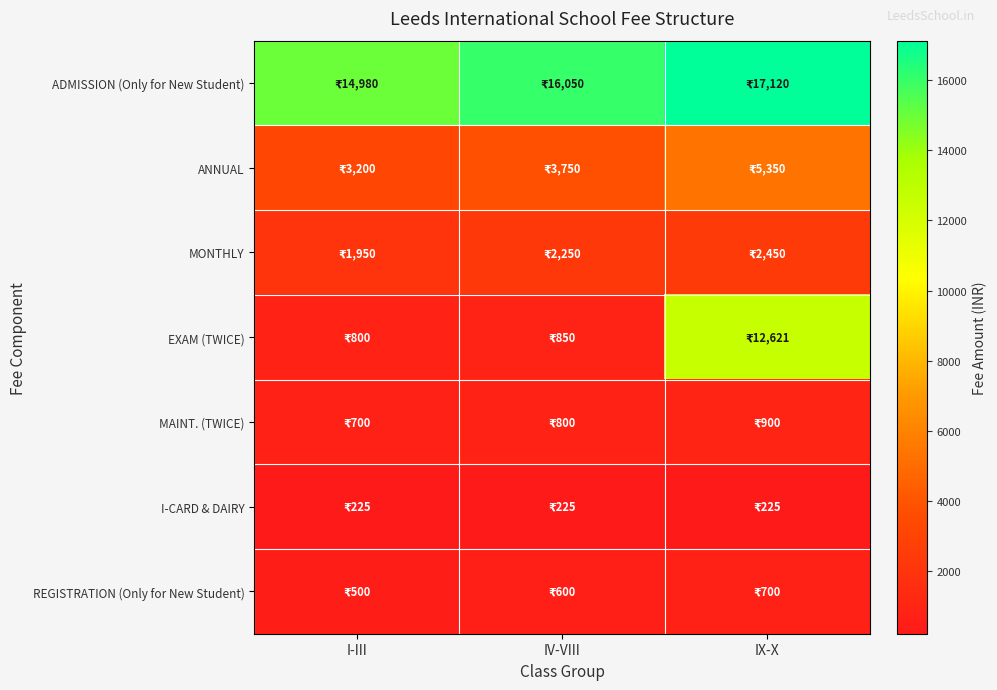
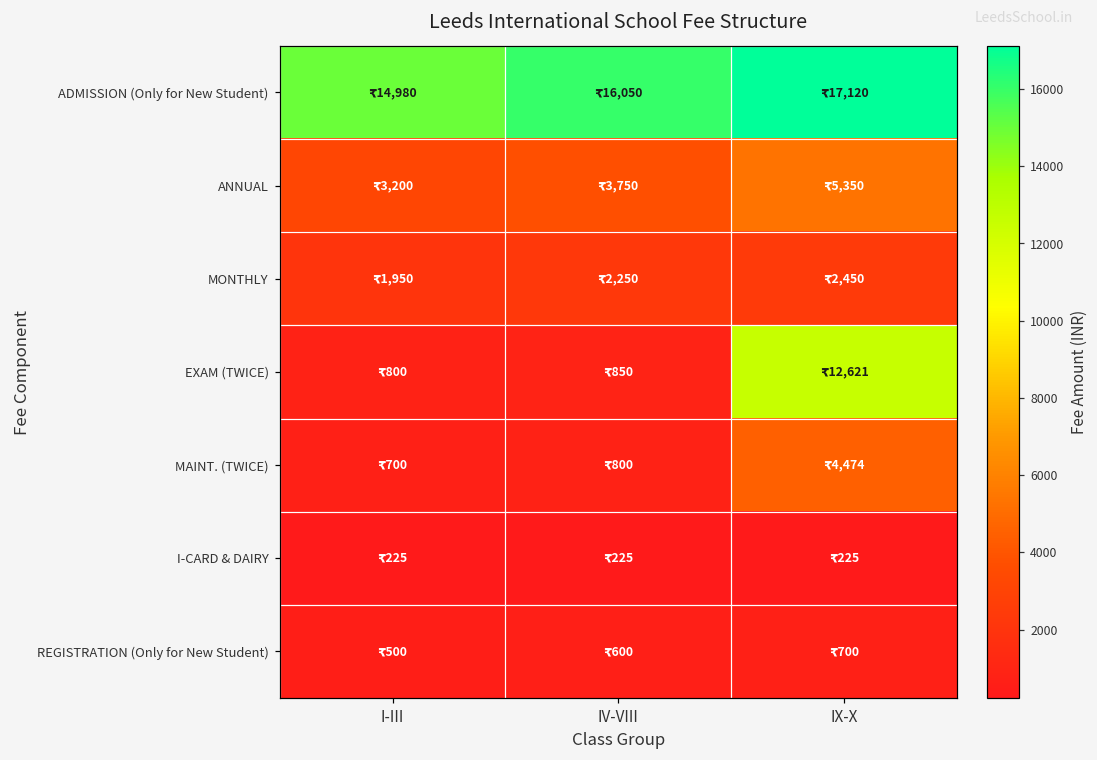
MAINT. (TWICE), IX-X: 900 -> 4,474
